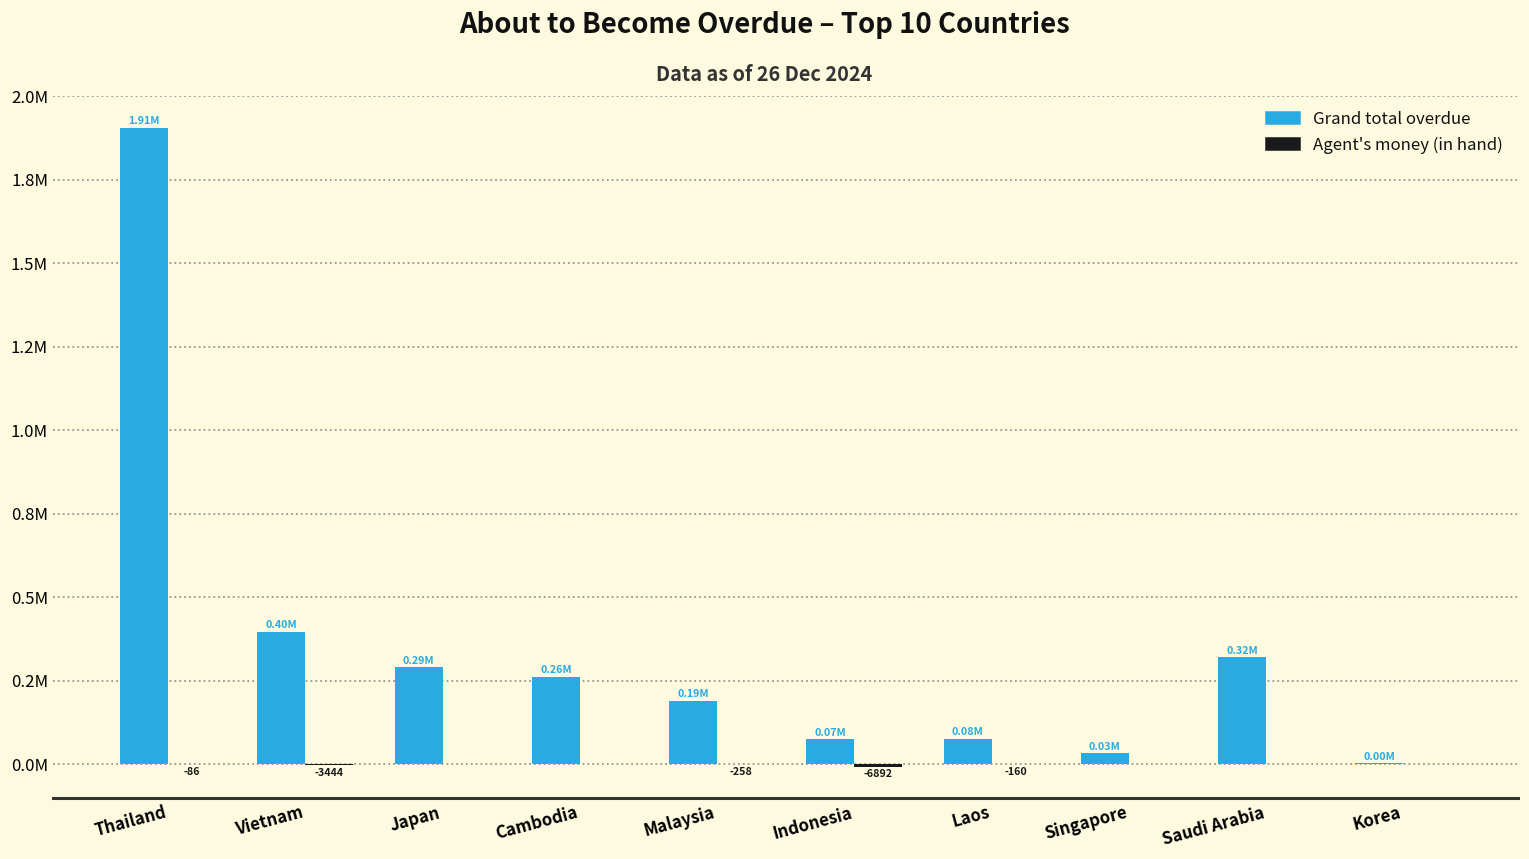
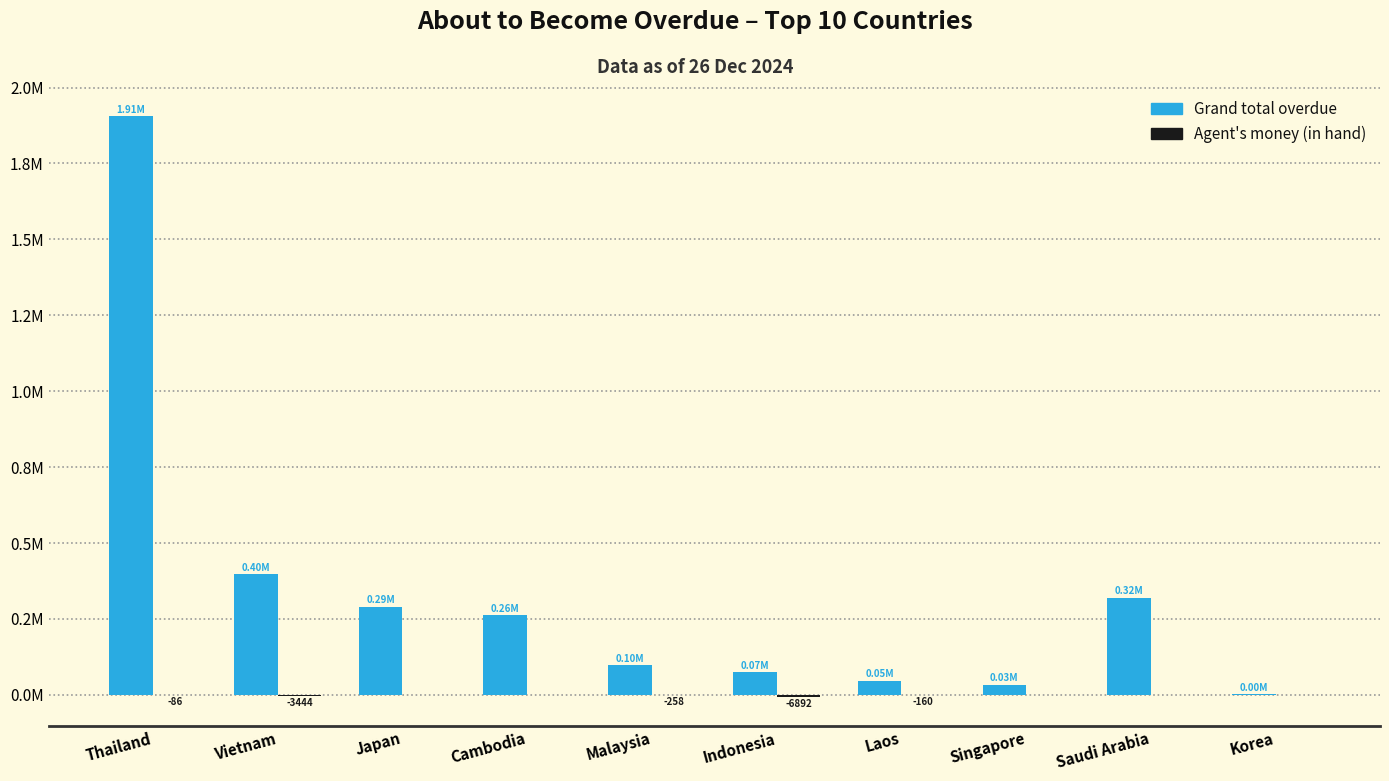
Grand total overdue, Malaysia: 0.19M -> 0.10M
Grand total overdue, Laos: 0.08M -> 0.05M
